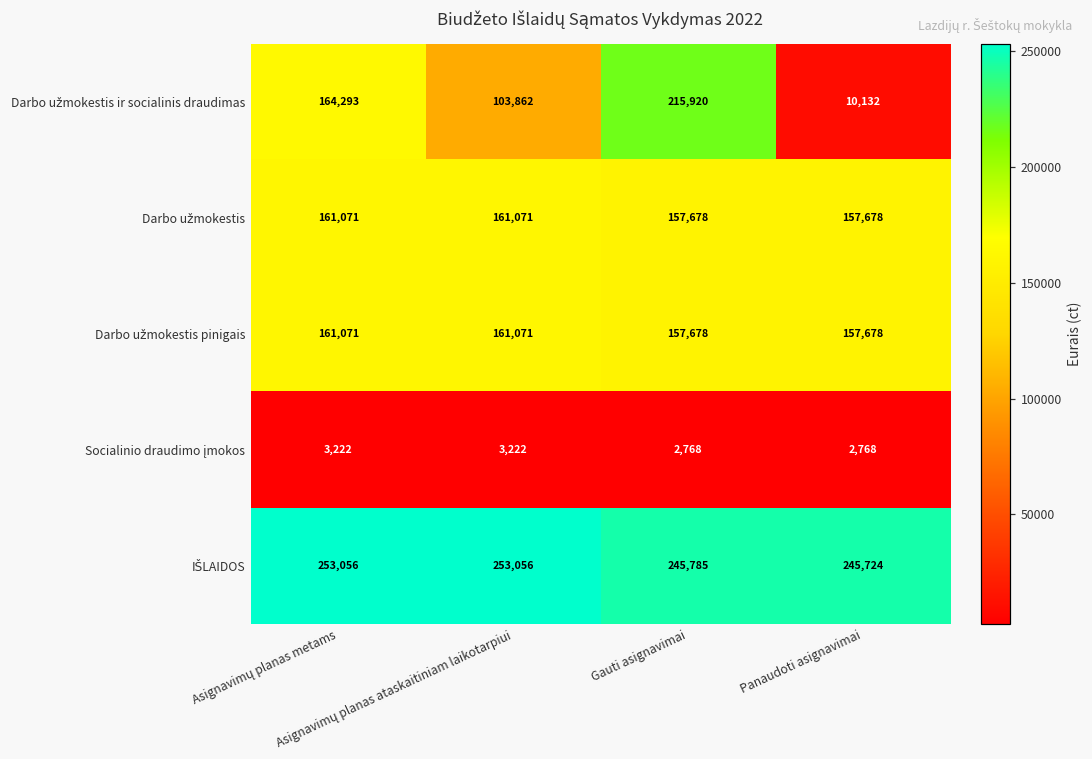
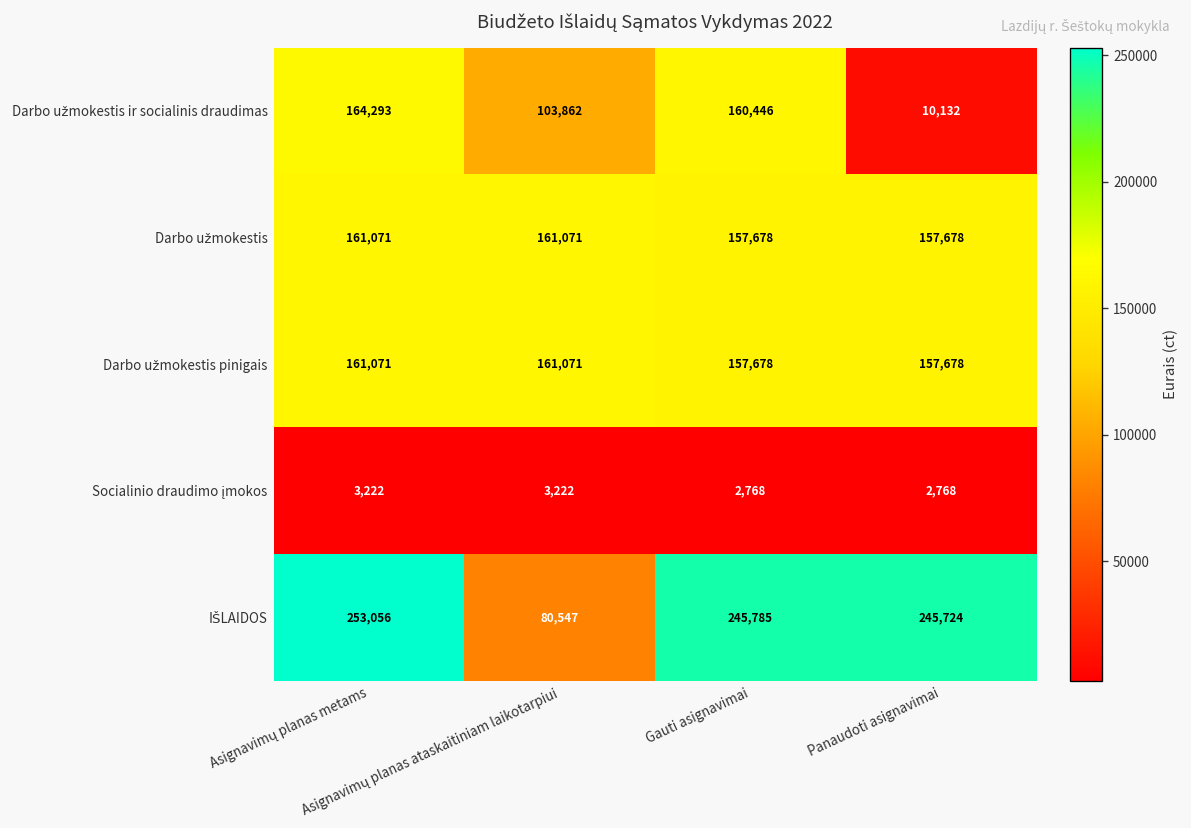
Darbo užmokestis ir socialinis draudimas, Gauti asignavimai: 215,920 -> 160,446
IŠLAIDOS, Asignavimų planas ataskaitiniam laikotarpiui: 253,056 -> 80,547
